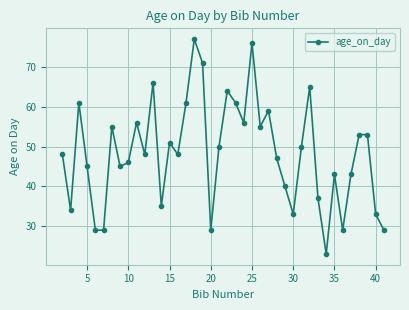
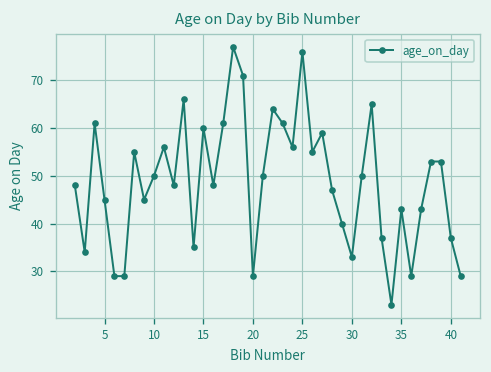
10: 46 -> 50
15: 51 -> 60
40: 33 -> 37
